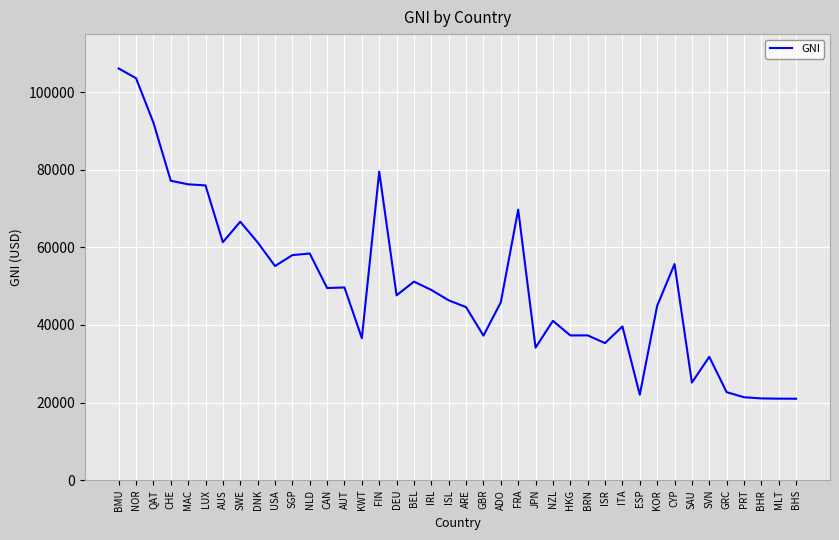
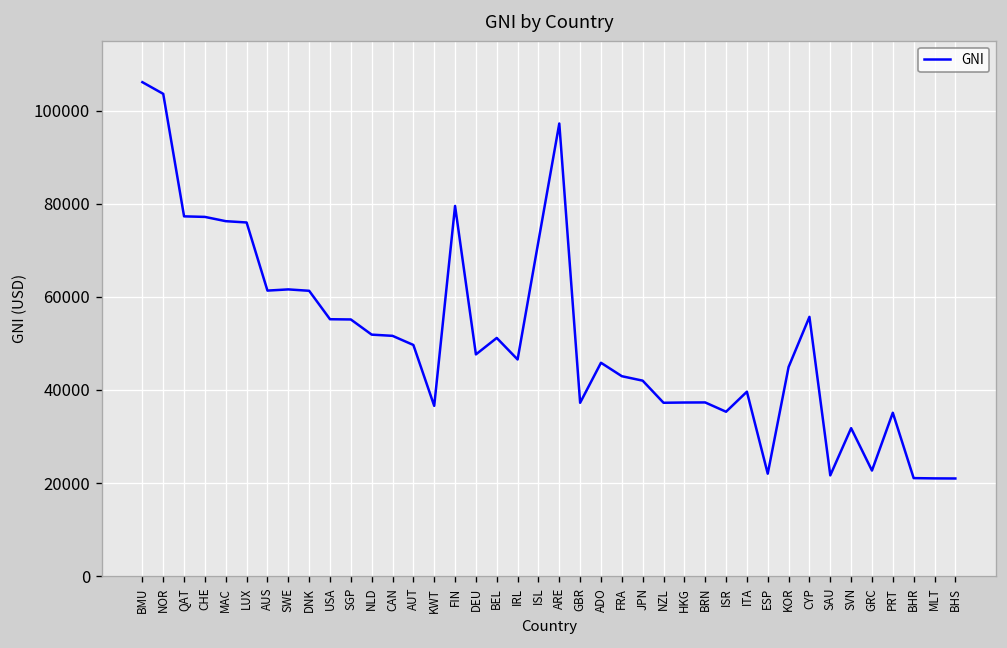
QAT: 92000 -> 77000
SWE: 67000 -> 62000
SGP: 58000 -> 55000
NLD: 58000 -> 52000
CAN: 50000 -> 52000
IRL: 49000 -> 47000
ISL: 46000 -> 72000
ARE: 45000 -> 97000
FRA: 70000 -> 43000
JPN: 34000 -> 42000
NZL: 41000 -> 37000
SAU: 25000 -> 22000
PRT: 21000 -> 35000
